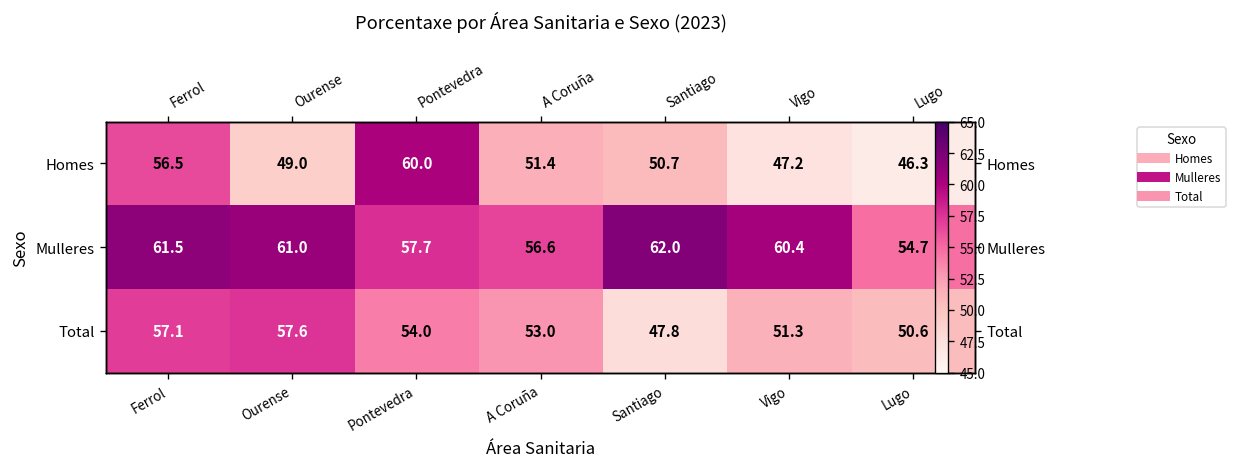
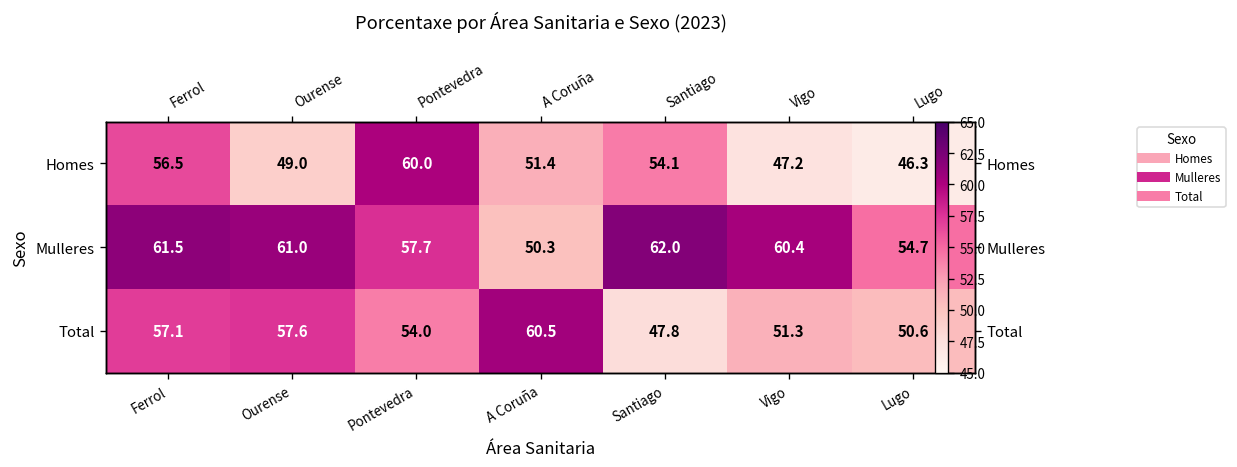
Homes, Santiago: 50.7 -> 54.1
Mulleres, A Coruña: 56.6 -> 50.3
Total, A Coruña: 53.0 -> 60.5
